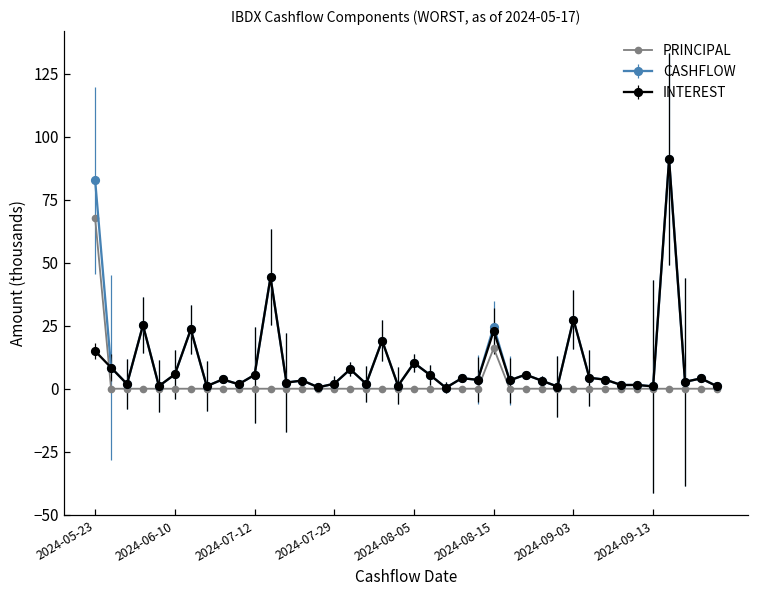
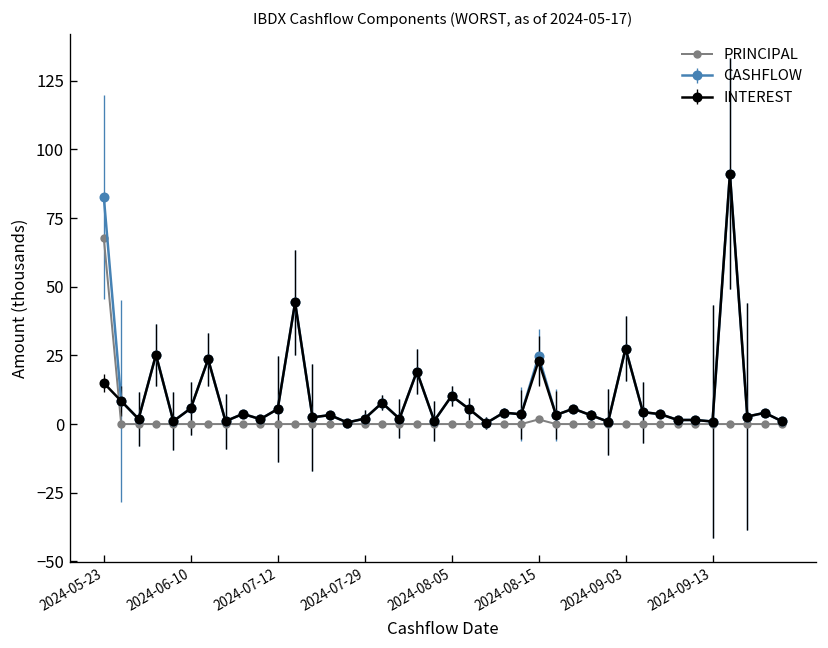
PRINCIPAL, 2024-08-15: 16 -> 2
